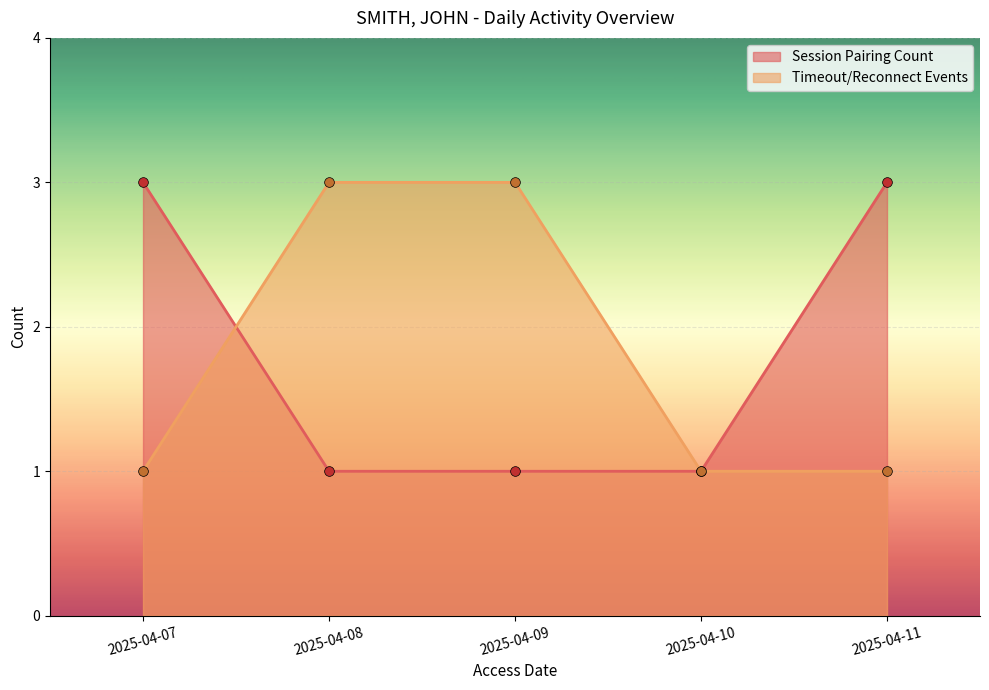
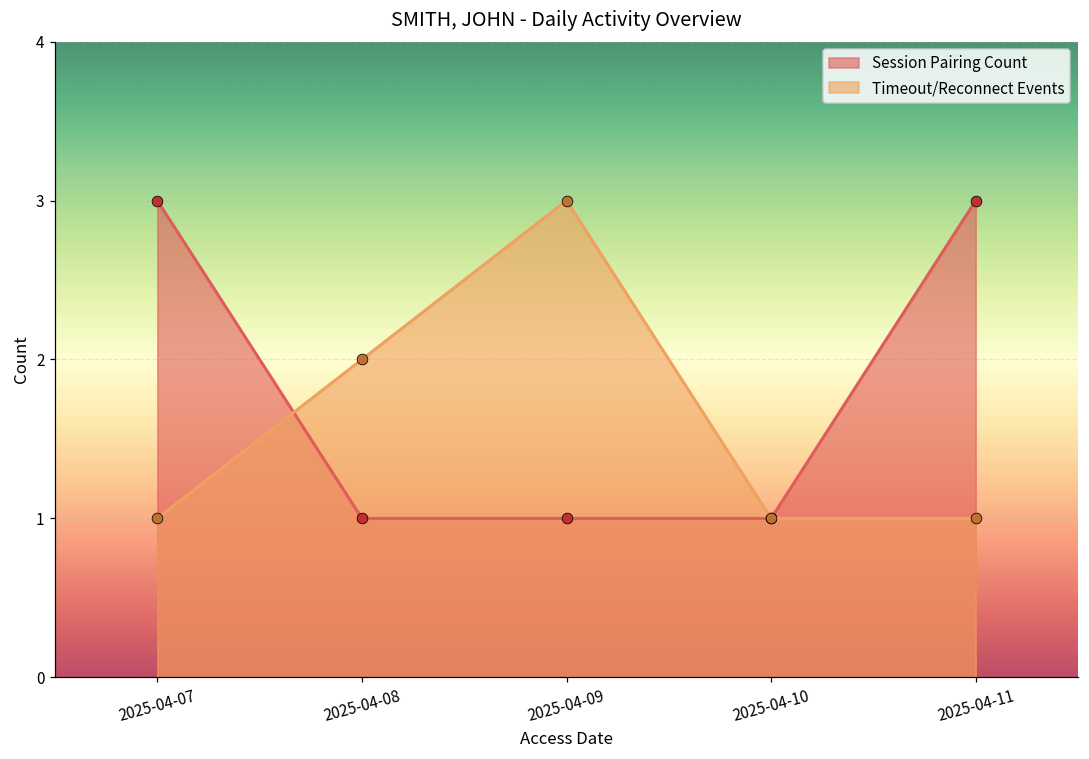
Timeout/Reconnect Events, 2025-04-08: 3 -> 2
